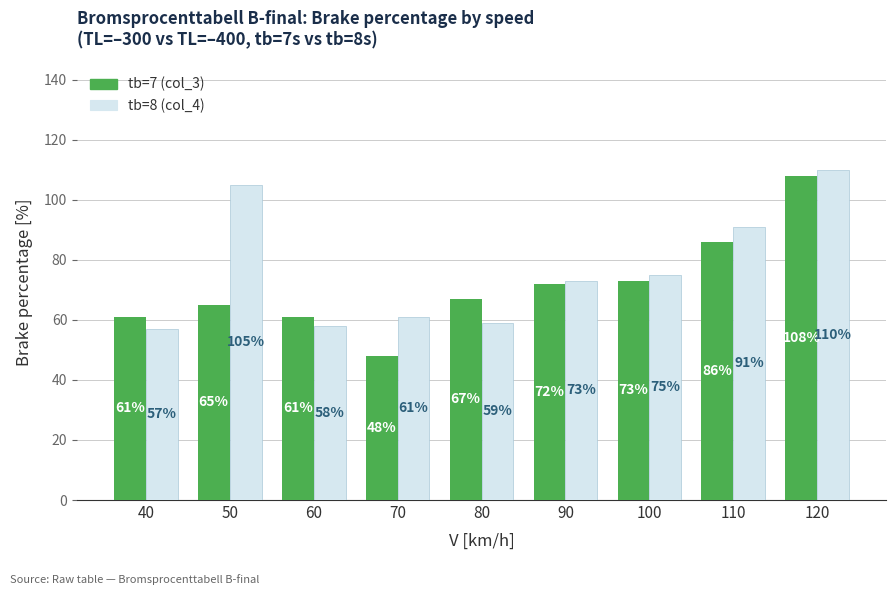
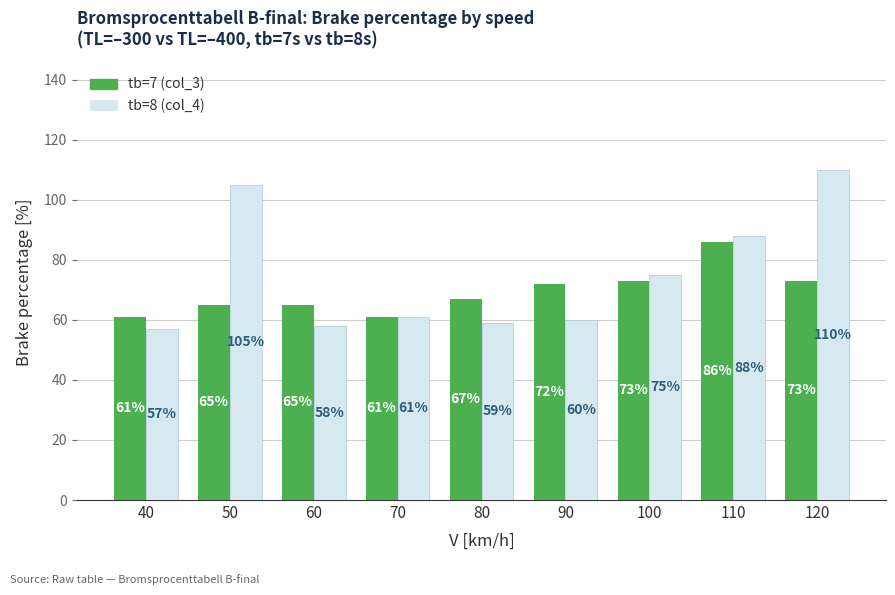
tb=7 (col_3), 60: 61% -> 65%
tb=7 (col_3), 70: 48% -> 61%
tb=8 (col_4), 90: 73% -> 60%
tb=8 (col_4), 110: 91% -> 88%
tb=7 (col_3), 120: 108% -> 73%
